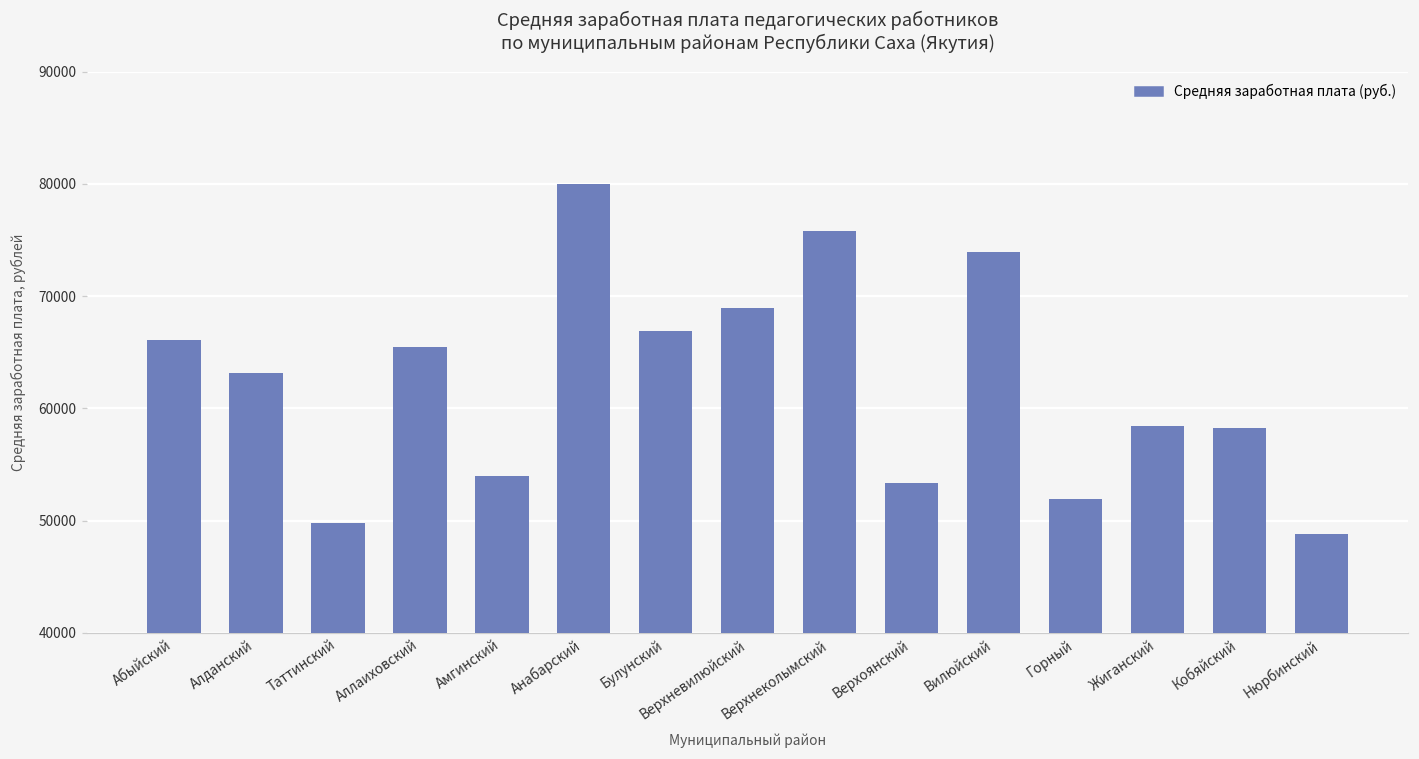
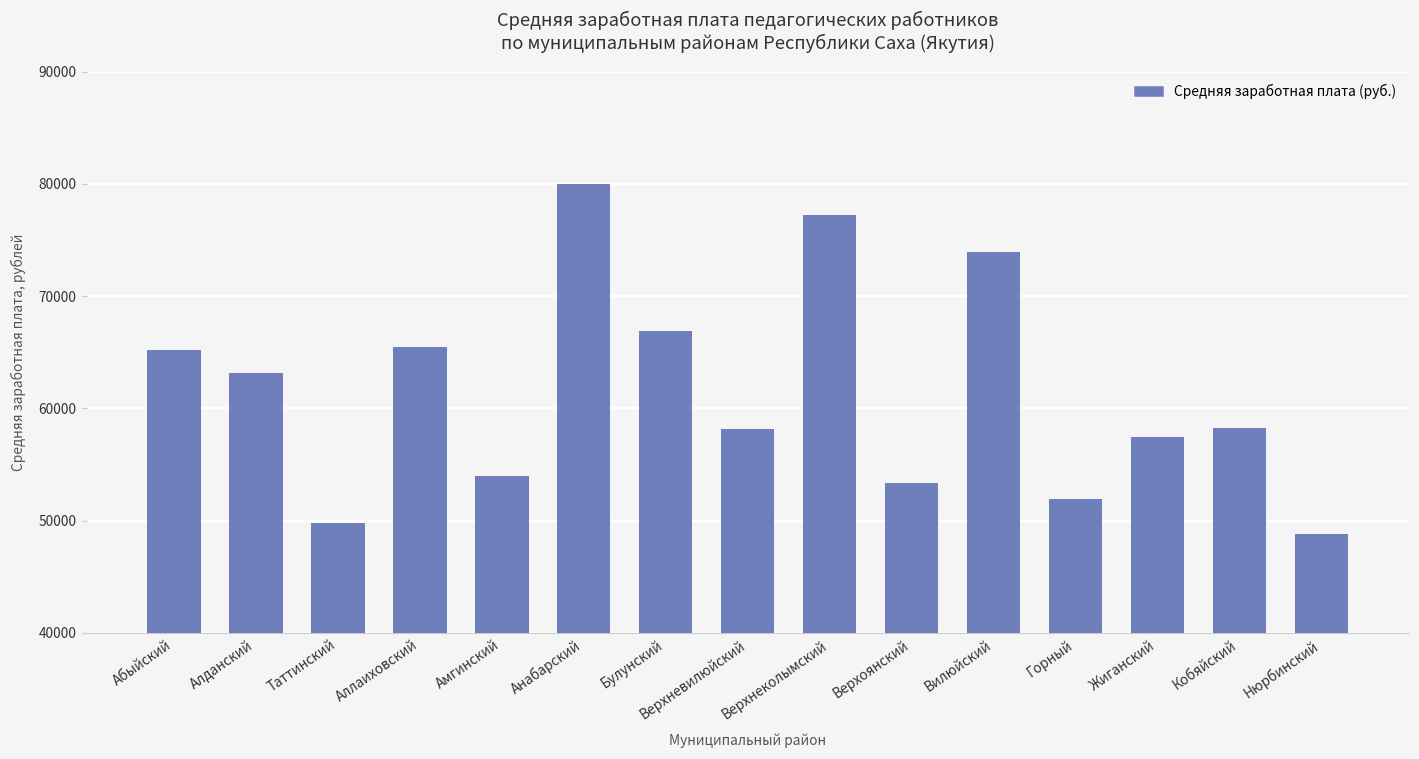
Абыйский: 66000 -> 65200
Верхневилюйский: 69000 -> 58200
Верхнеколымский: 75800 -> 77200
Жиганский: 58400 -> 57500
